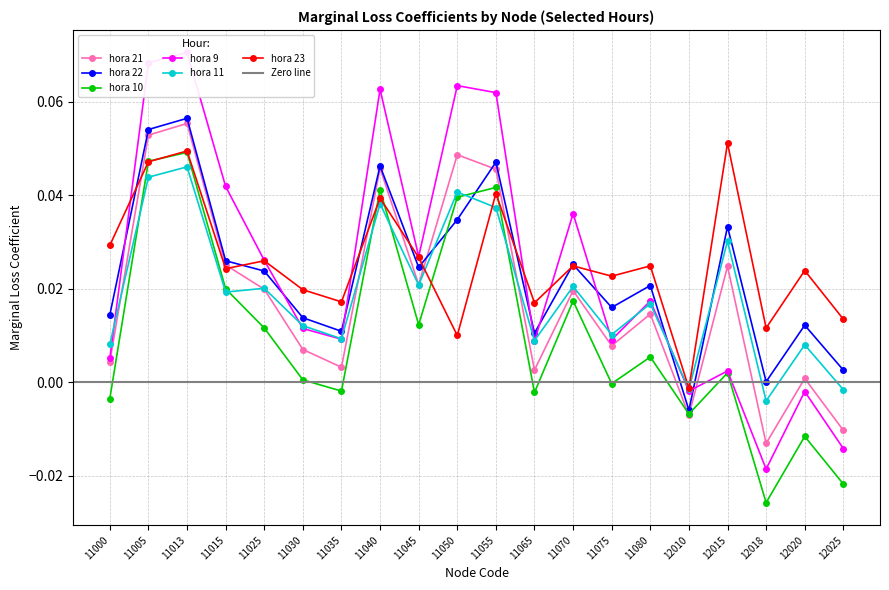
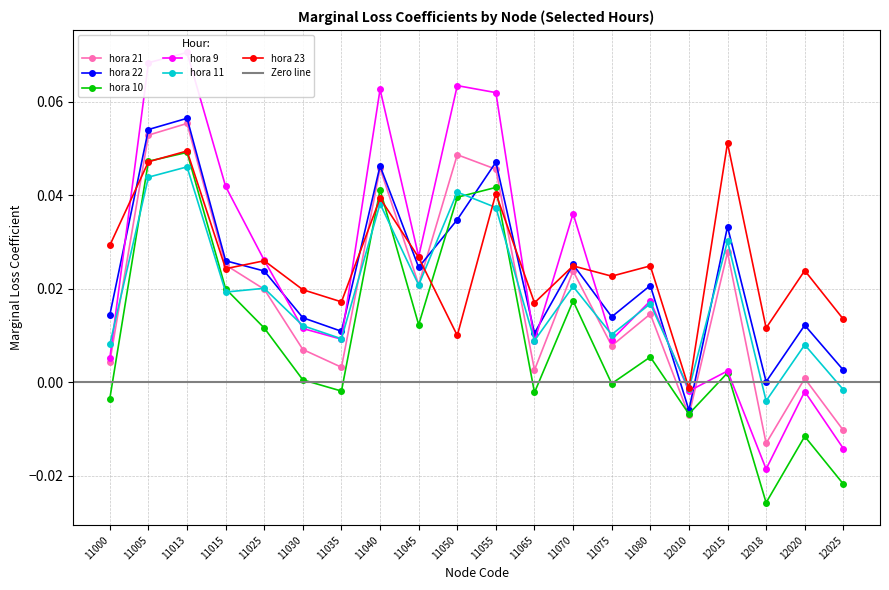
hora 21, 11070: 0.020 -> 0.024
hora 22, 11075: 0.016 -> 0.014
hora 21, 12015: 0.025 -> 0.028
